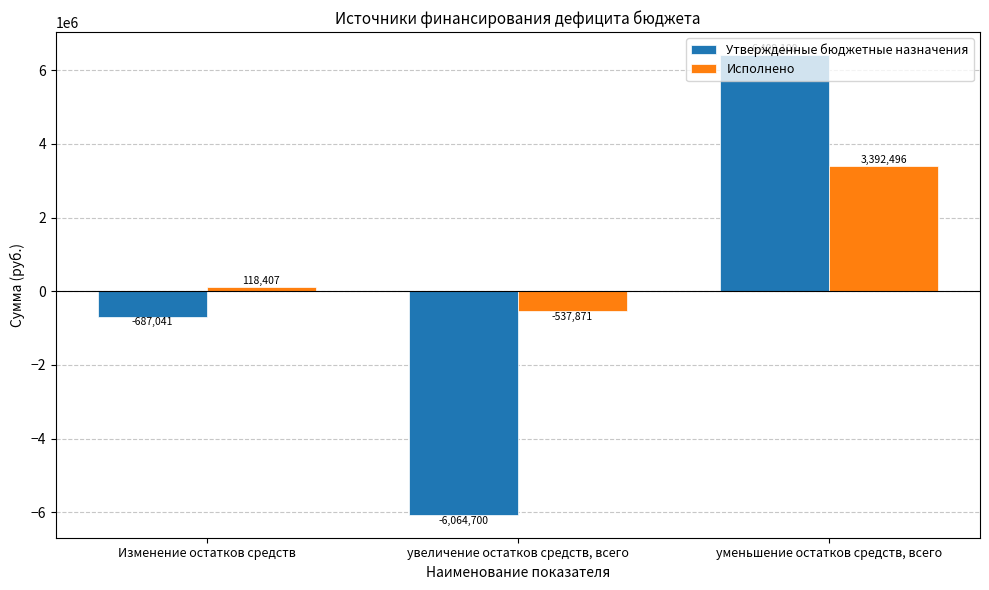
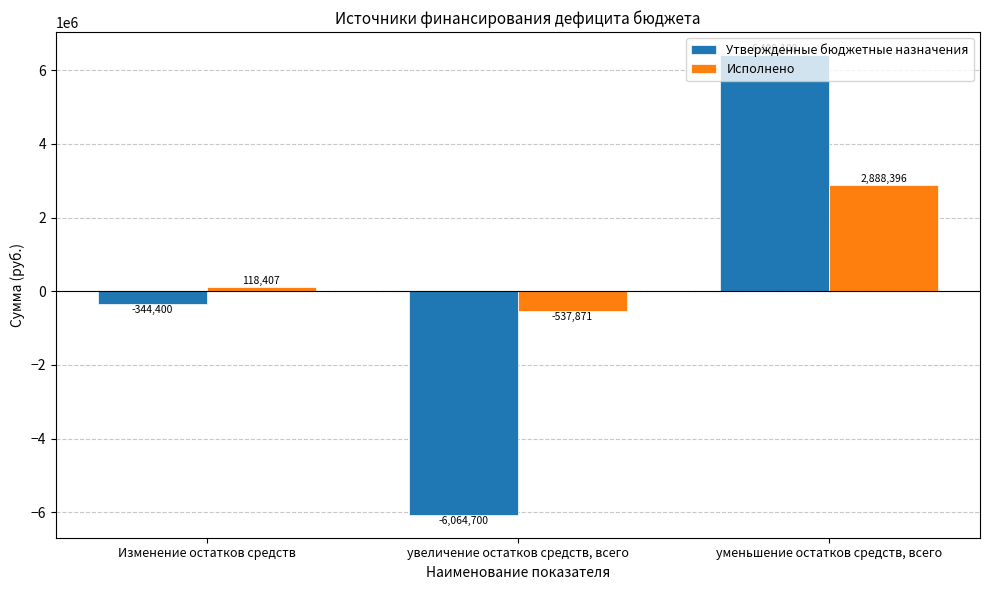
Утвержденные бюджетные назначения, Изменение остатков средств: -687,041 -> -344,400
Исполнено, уменьшение остатков средств, всего: 3,392,496 -> 2,888,396
